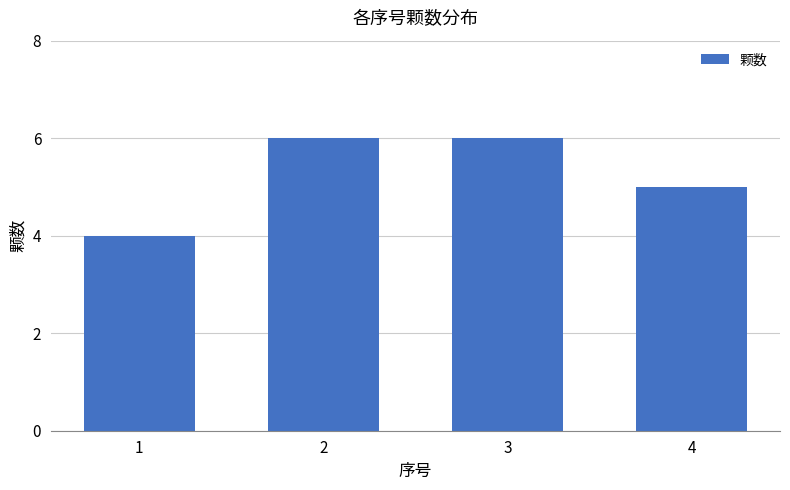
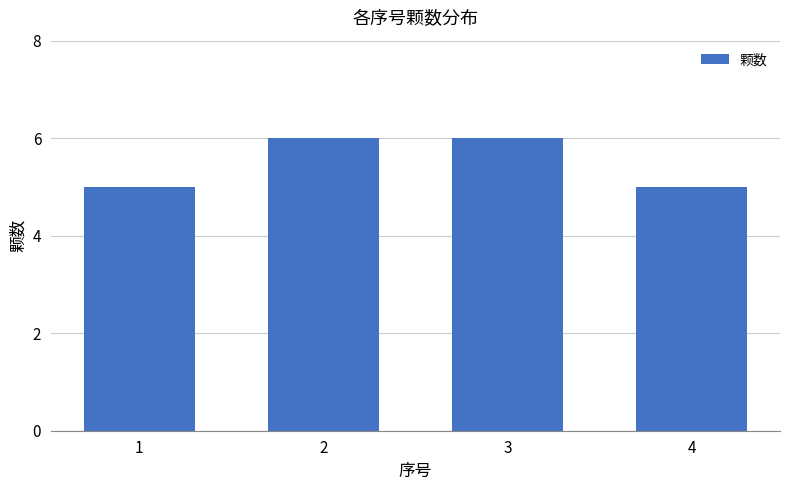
1: 4 -> 5
